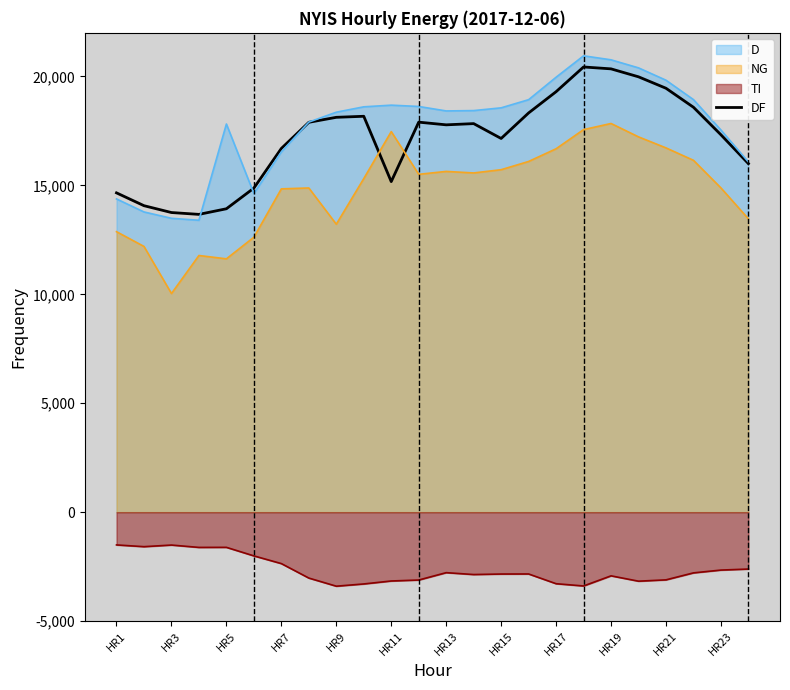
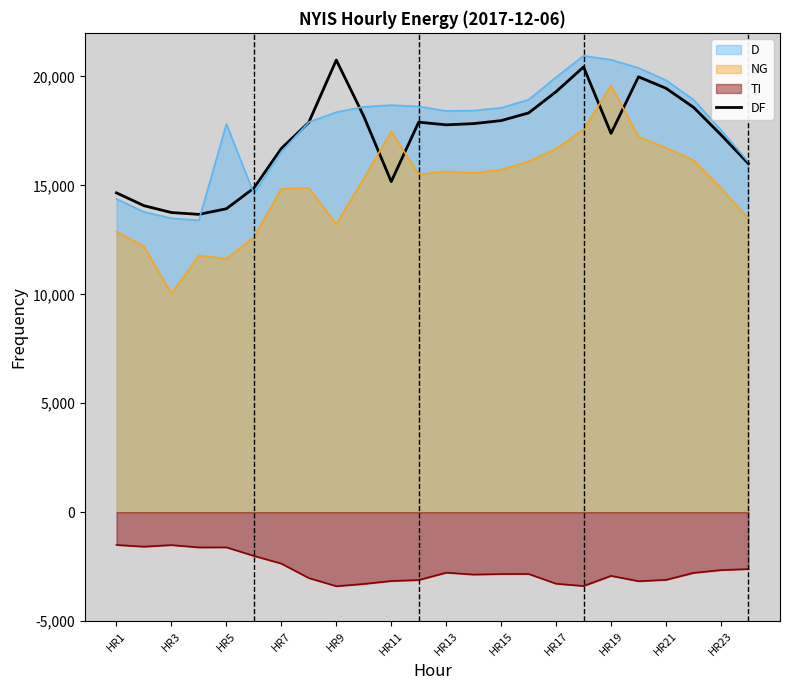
DF, HR9: 18,100 -> 20,800
DF, HR15: 17,200 -> 18,000
DF, HR19: 20,300 -> 17,400
NG, HR19: 17,800 -> 19,600
